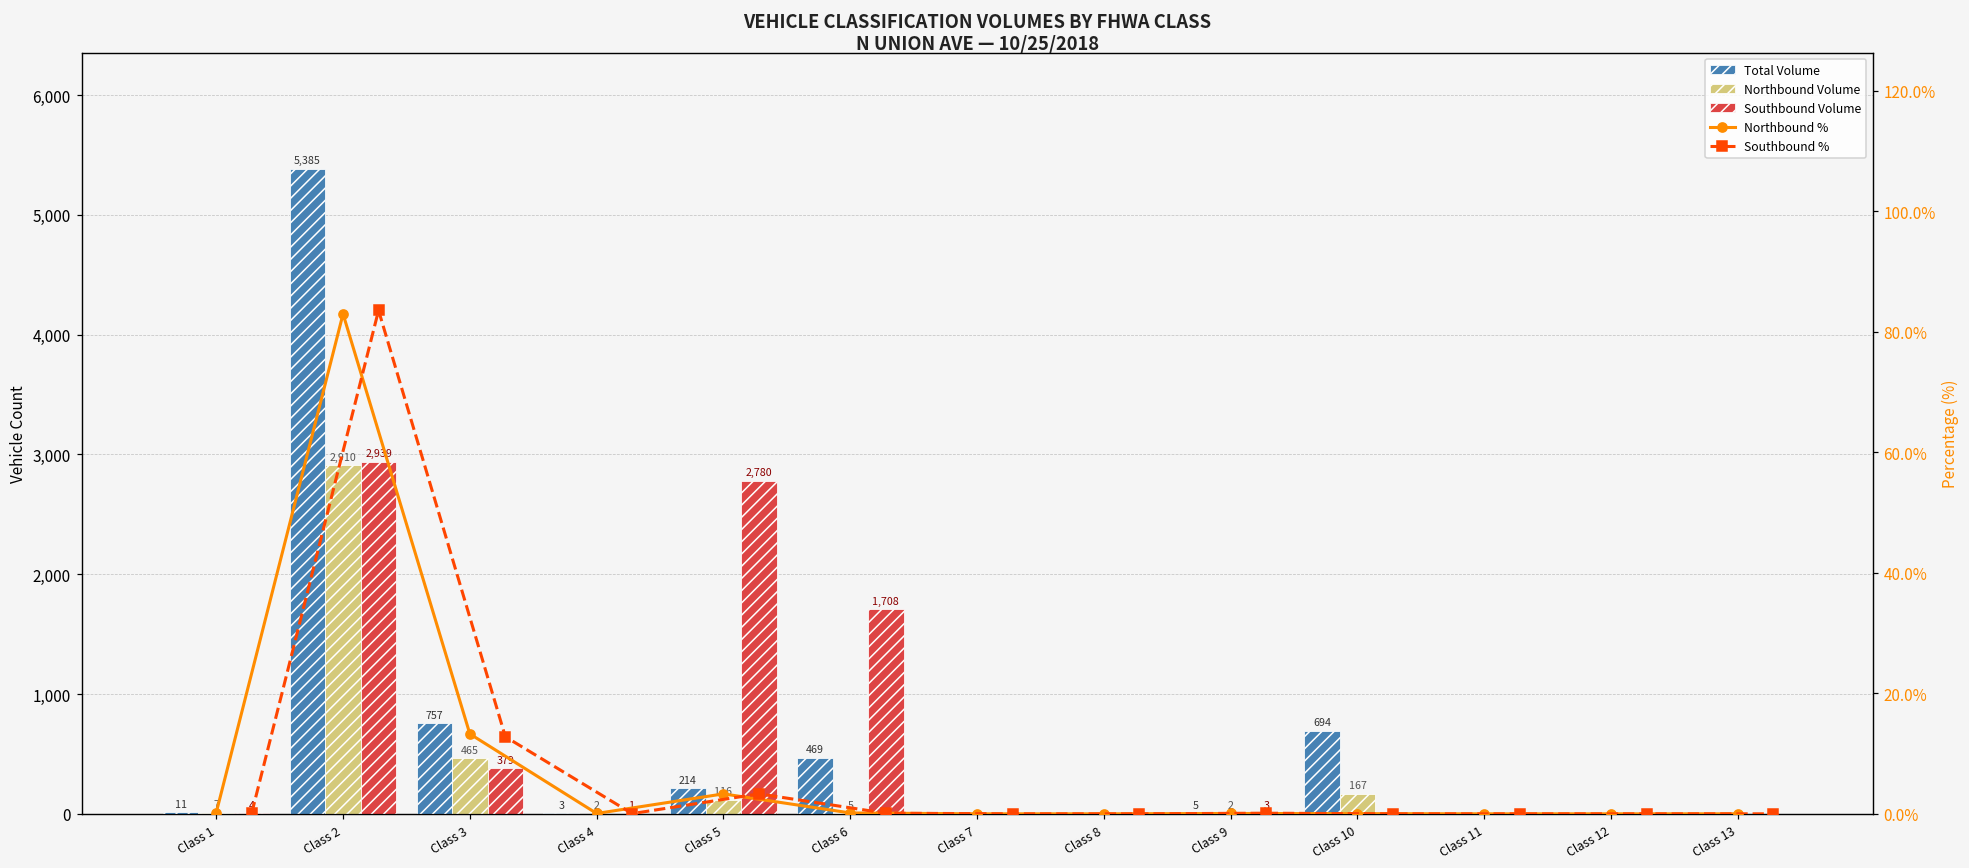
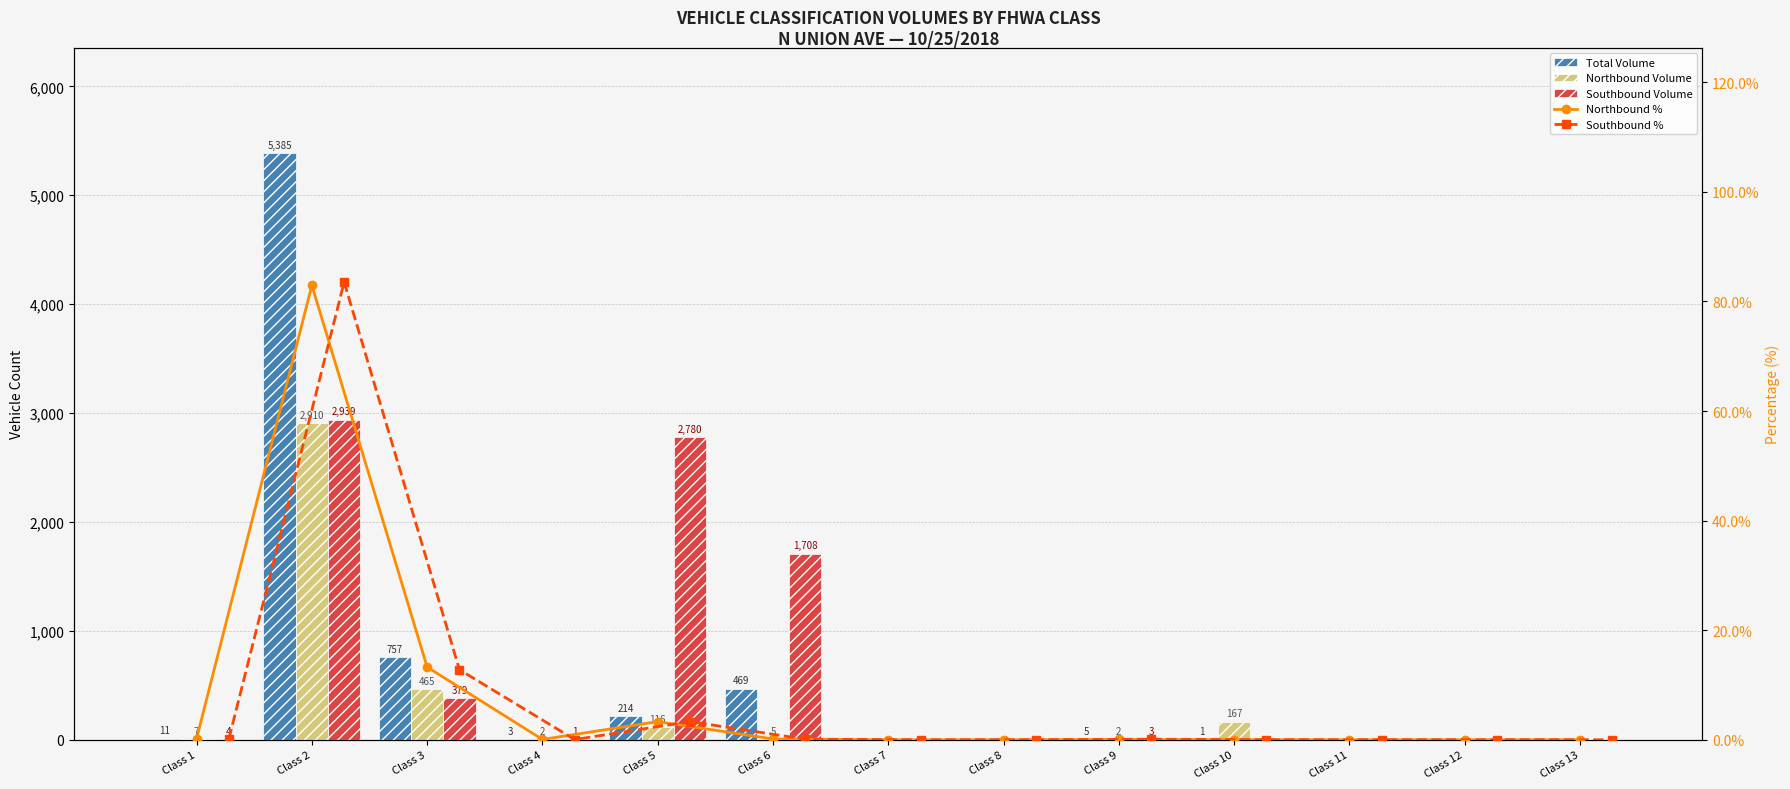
Total Volume, Class 10: 694 -> 1
